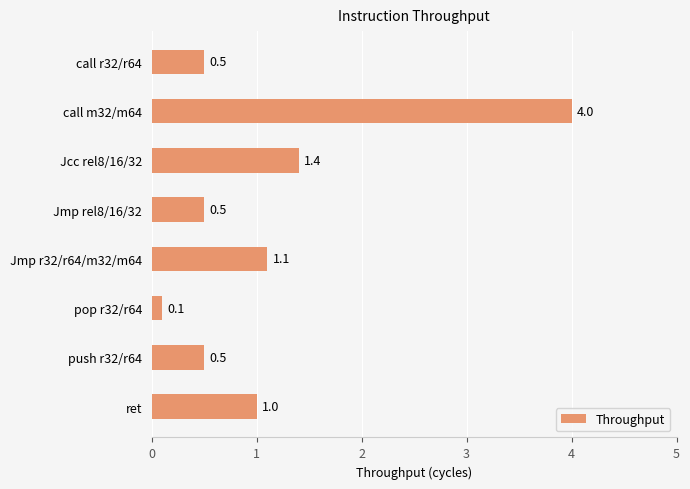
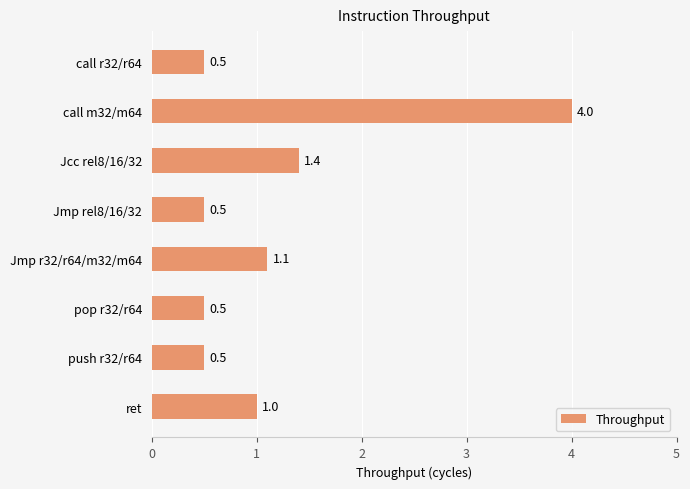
pop r32/r64: 0.1 -> 0.5
